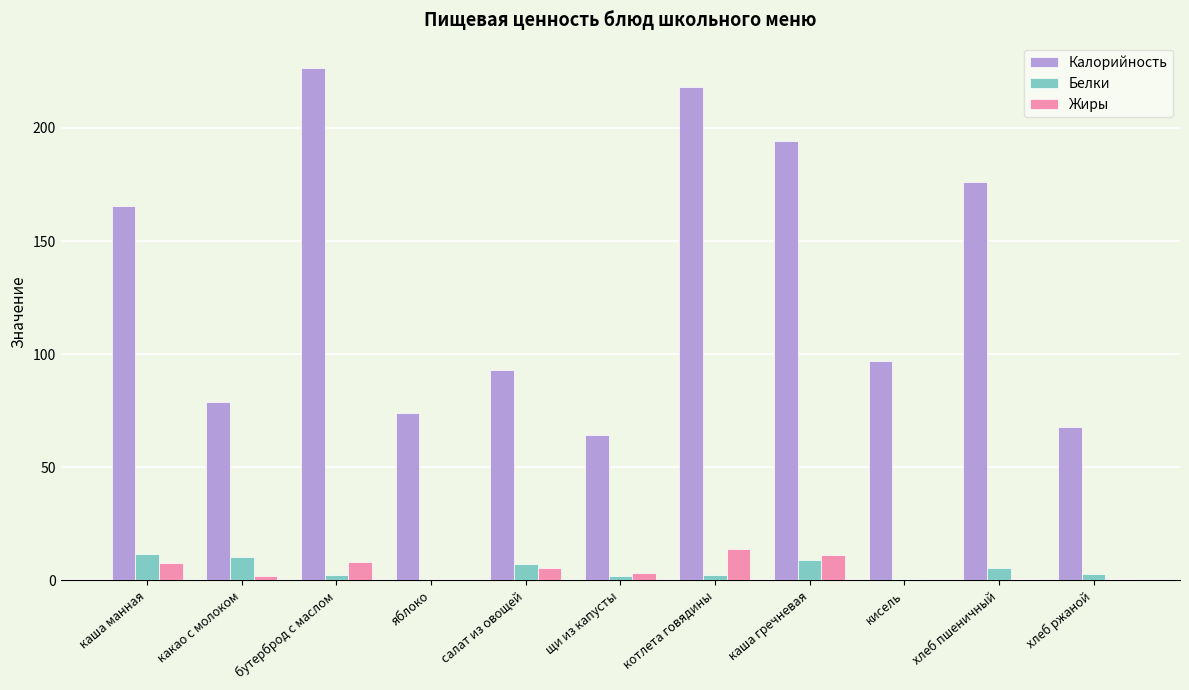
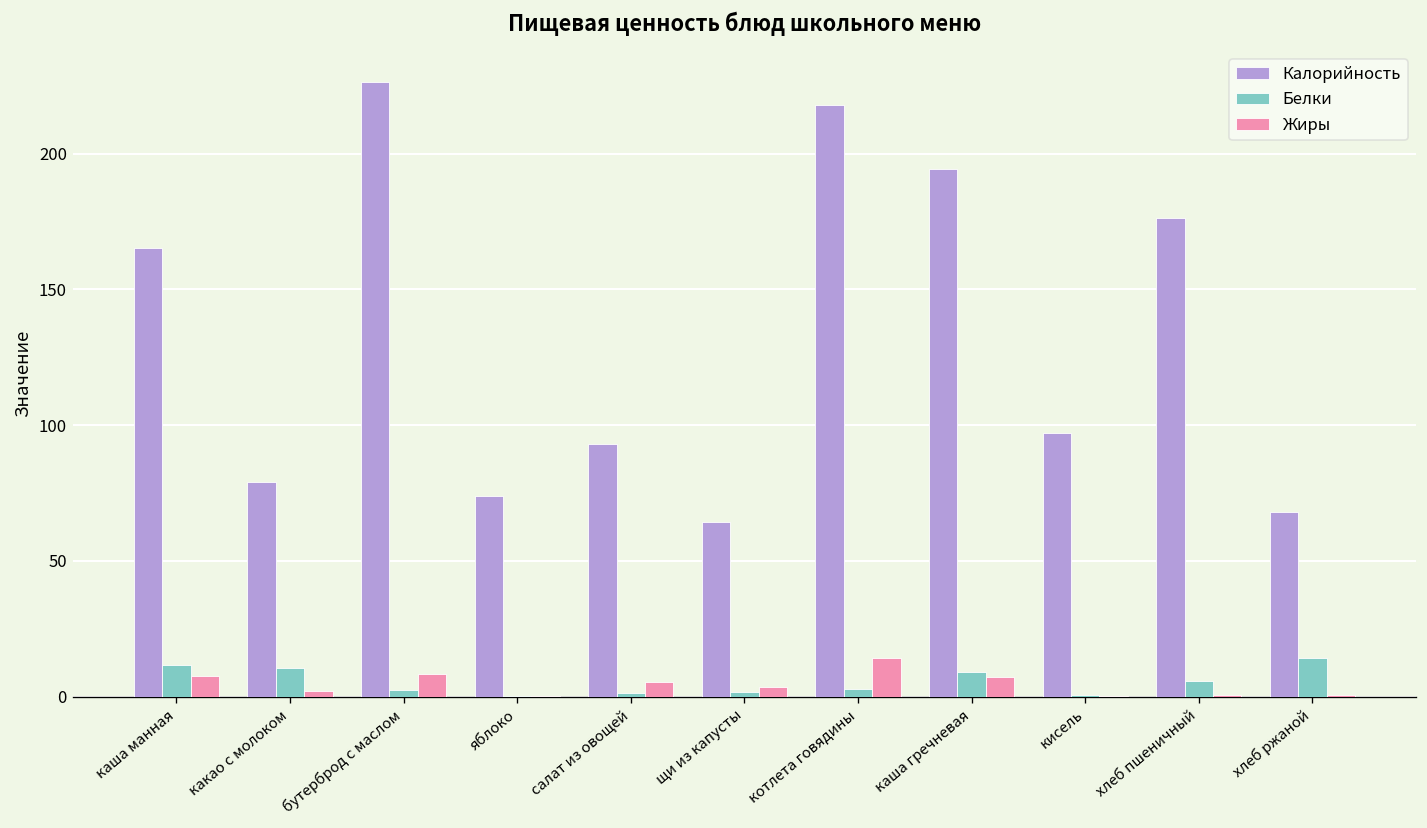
Белки, салат из овощей: 7 -> 1
Жиры, каша гречневая: 11 -> 7
Белки, хлеб ржаной: 3 -> 14
